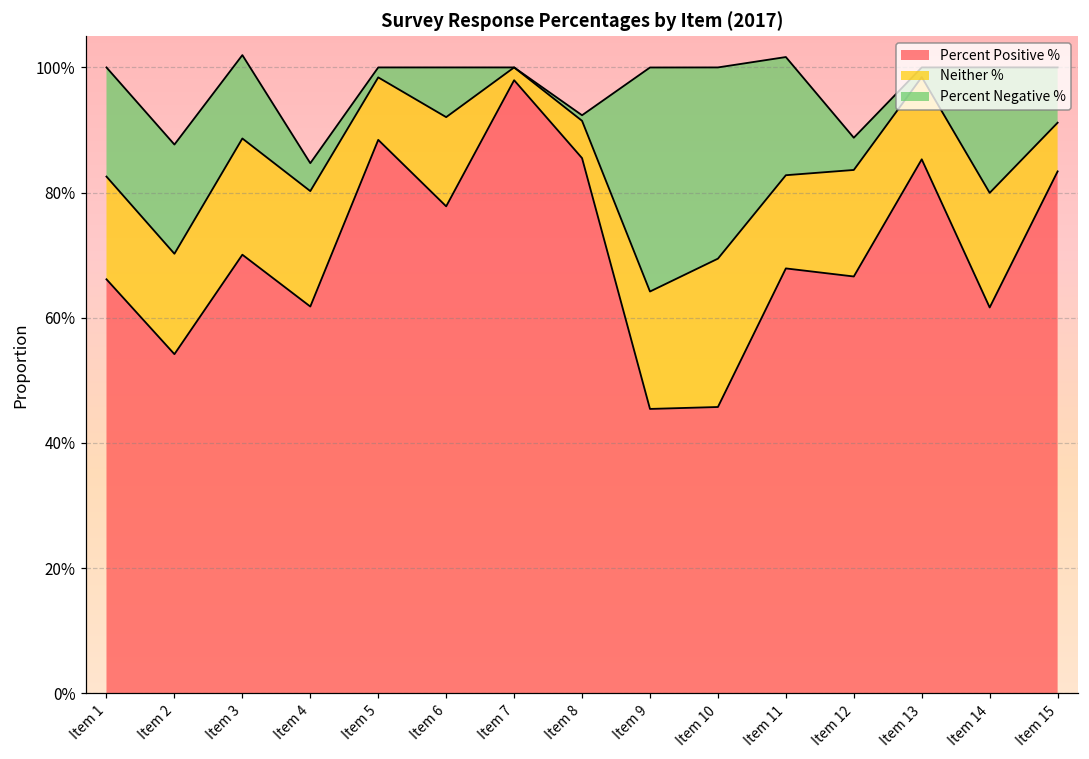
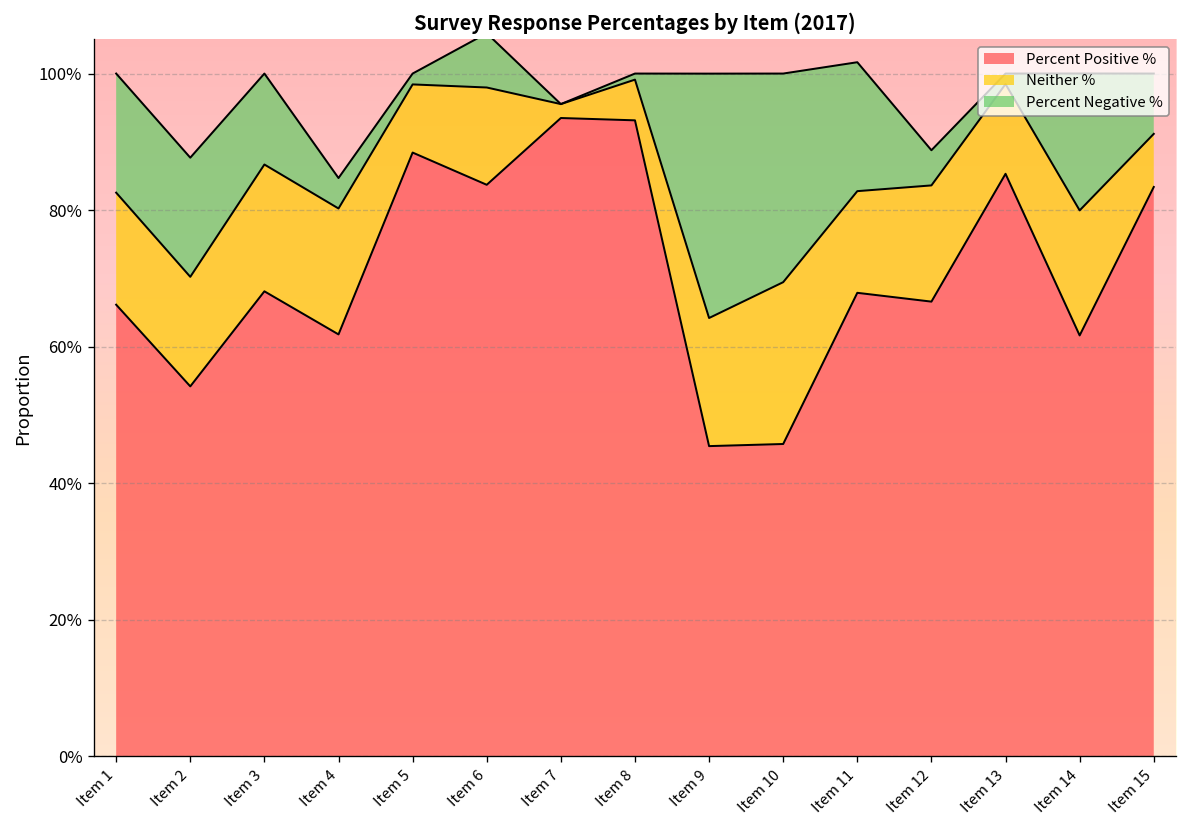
Percent Positive %, Item 3: 70% -> 68%
Percent Positive %, Item 6: 78% -> 84%
Percent Positive %, Item 7: 98% -> 93%
Percent Positive %, Item 8: 86% -> 93%
